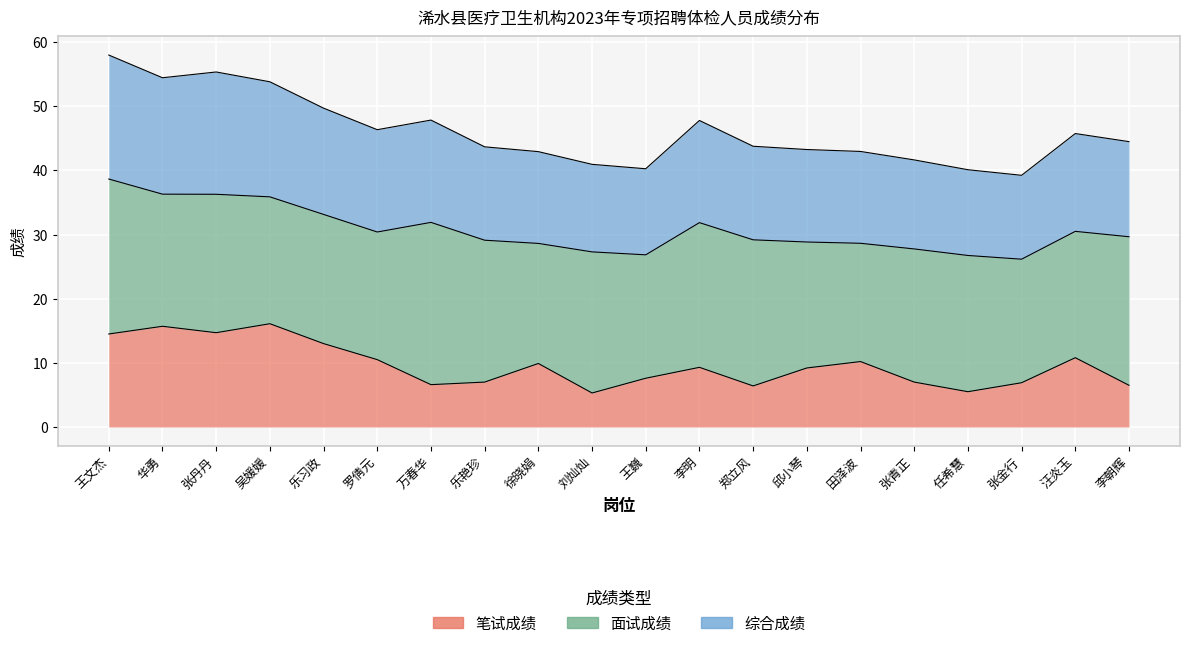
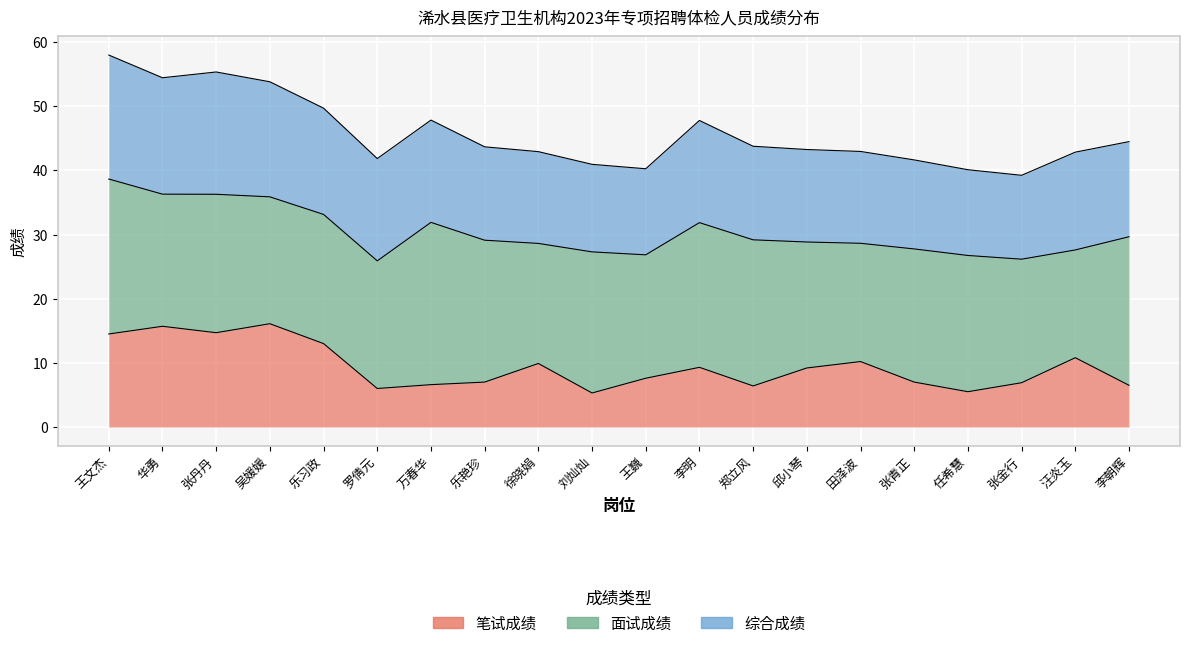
笔试成绩, 罗倩元: 11 -> 6
面试成绩, 汪炎玉: 20 -> 17
